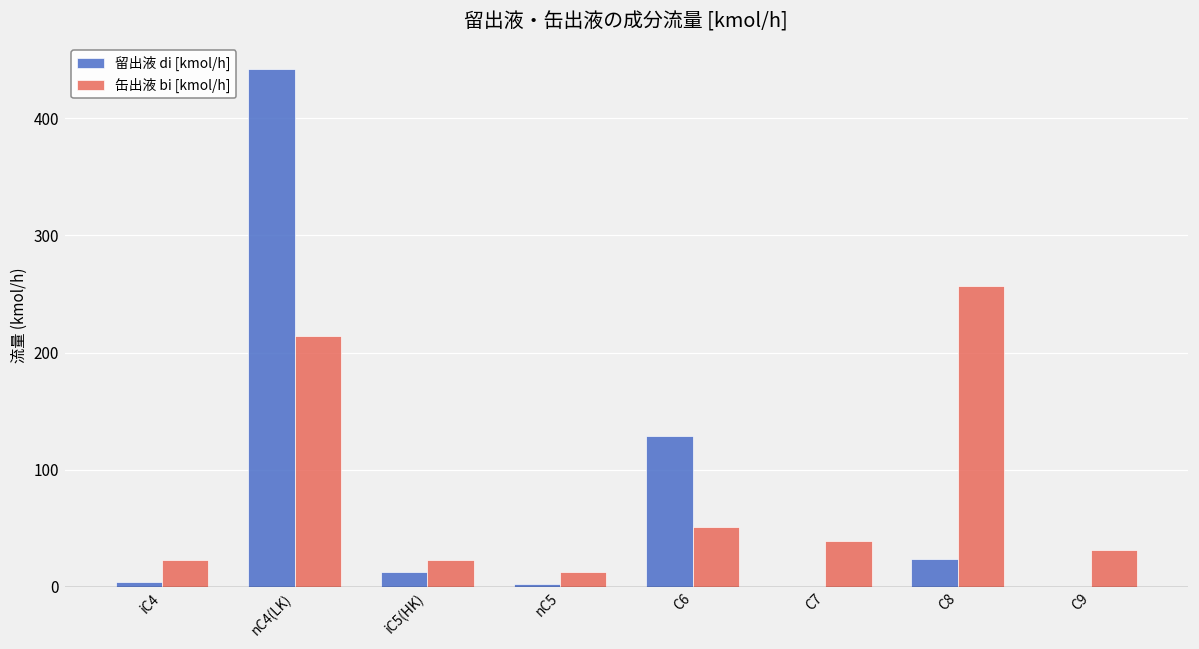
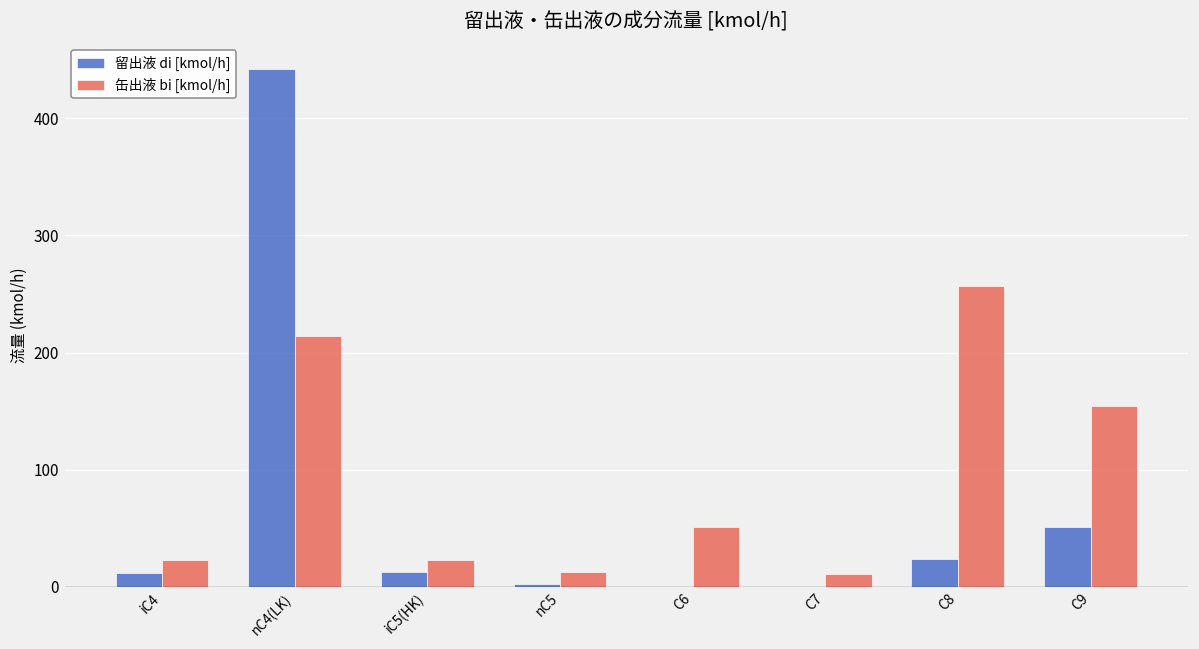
留出液 di [kmol/h], iC4: 4 -> 12
留出液 di [kmol/h], C6: 129 -> 0
缶出液 bi [kmol/h], C7: 39 -> 11
留出液 di [kmol/h], C9: 0 -> 51
缶出液 bi [kmol/h], C9: 31 -> 154
